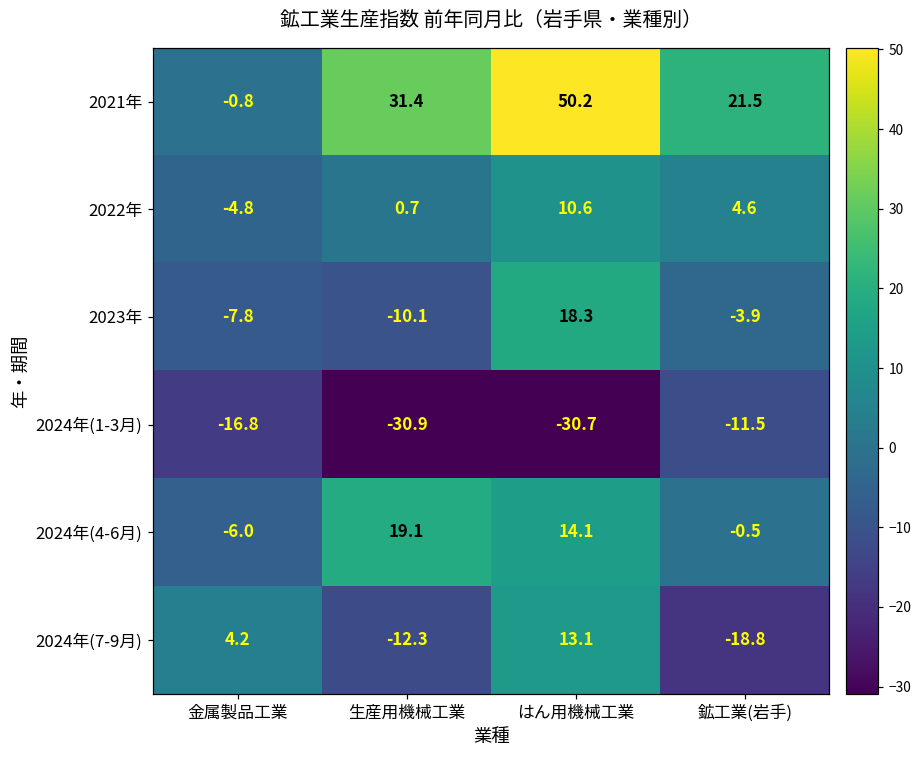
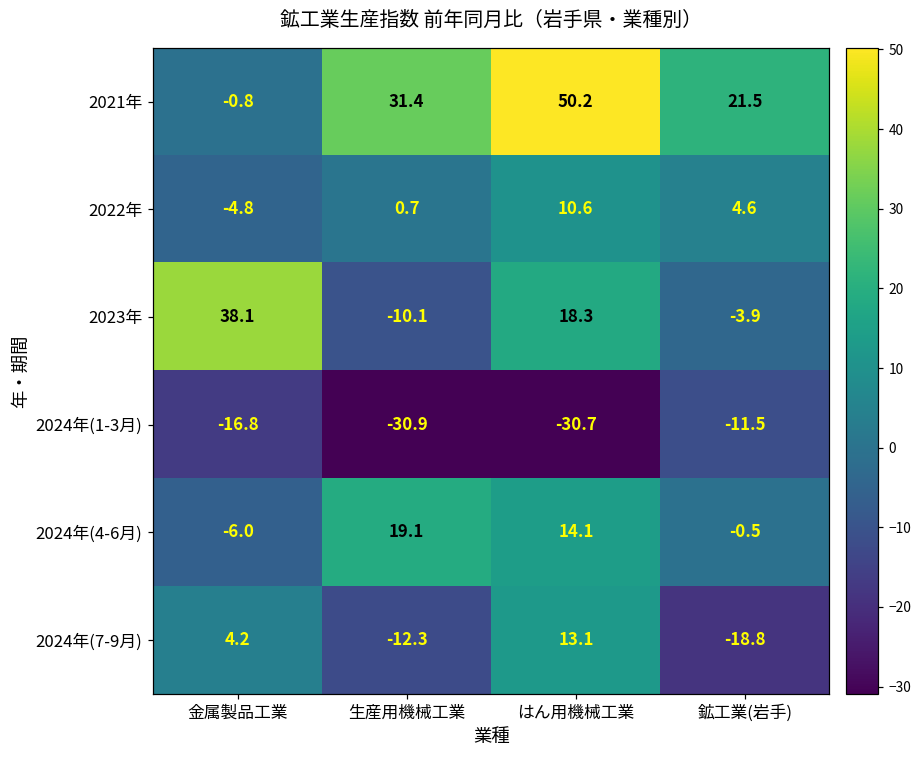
2023年, 金属製品工業: -7.8 -> 38.1
